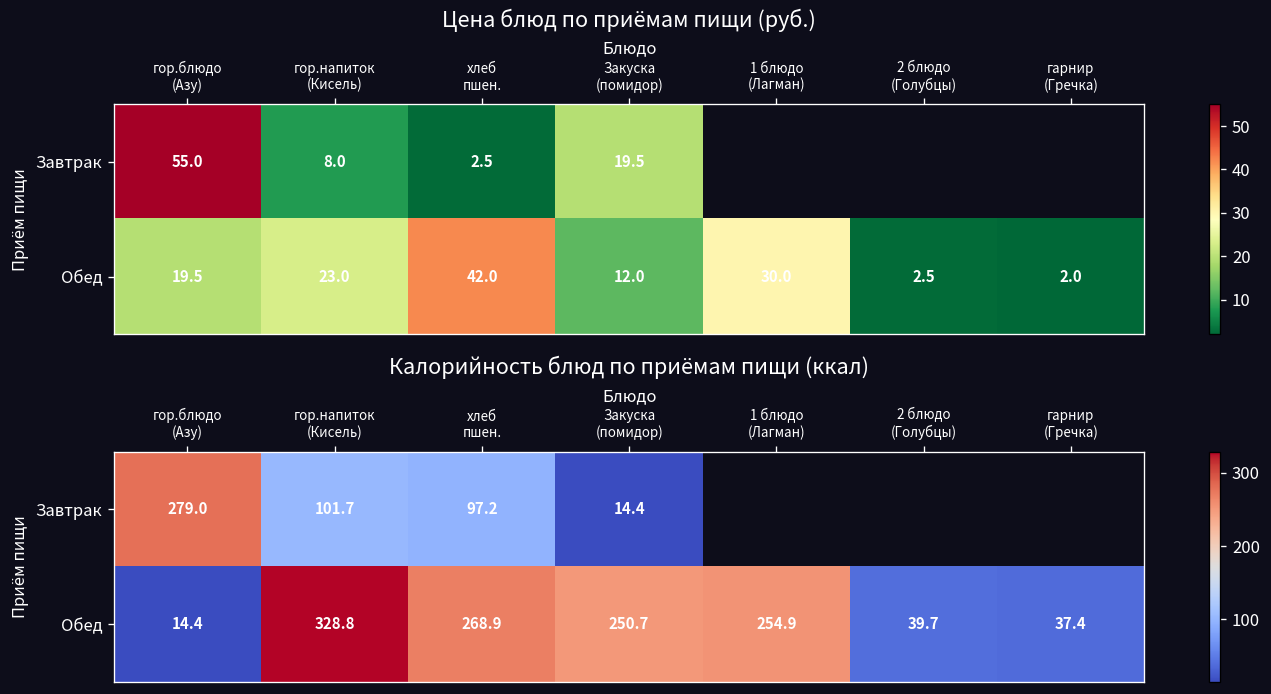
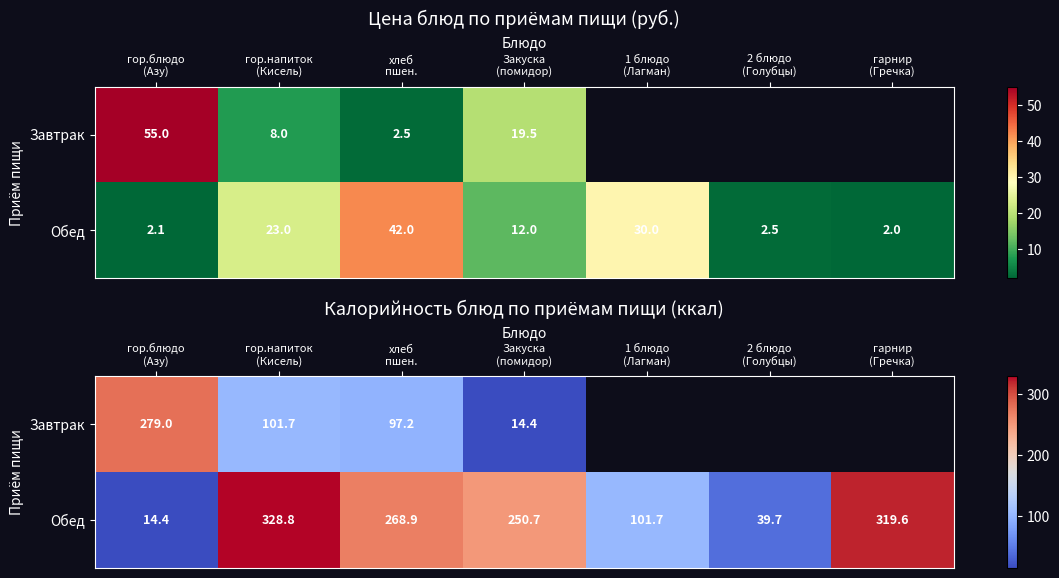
Цена блюд по приёмам пищи (руб.), Обед, гор.блюдо (Азу): 19.5 -> 2.1
Калорийность блюд по приёмам пищи (ккал), Обед, 1 блюдо (Лагман): 254.9 -> 101.7
Калорийность блюд по приёмам пищи (ккал), Обед, гарнир (Гречка): 37.4 -> 319.6
